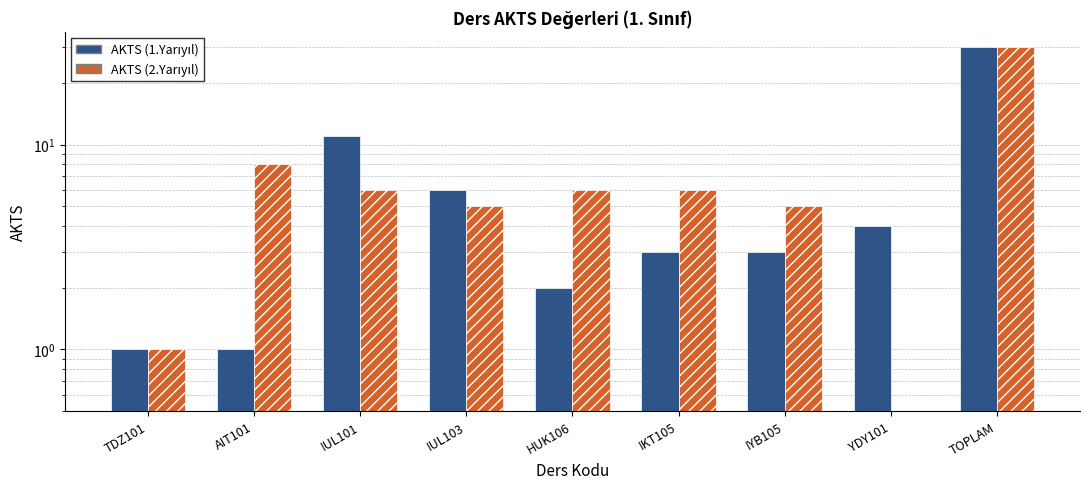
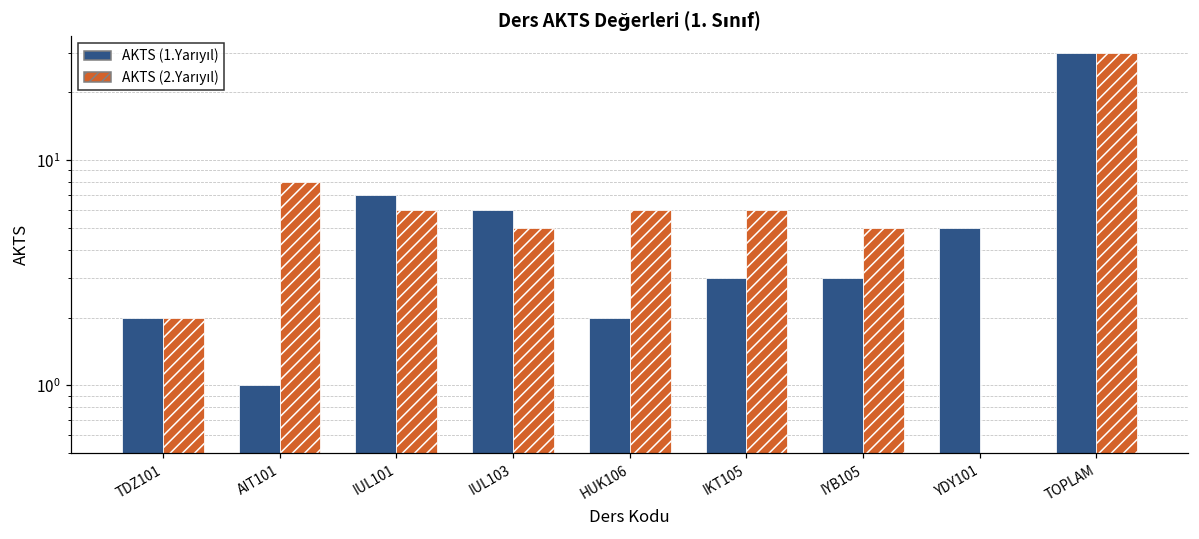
AKTS (1.Yarıyıl), TDZ101: 1 -> 2
AKTS (2.Yarıyıl), TDZ101: 1 -> 2
AKTS (1.Yarıyıl), IUL101: 11 -> 7
AKTS (1.Yarıyıl), YDY101: 4 -> 5
